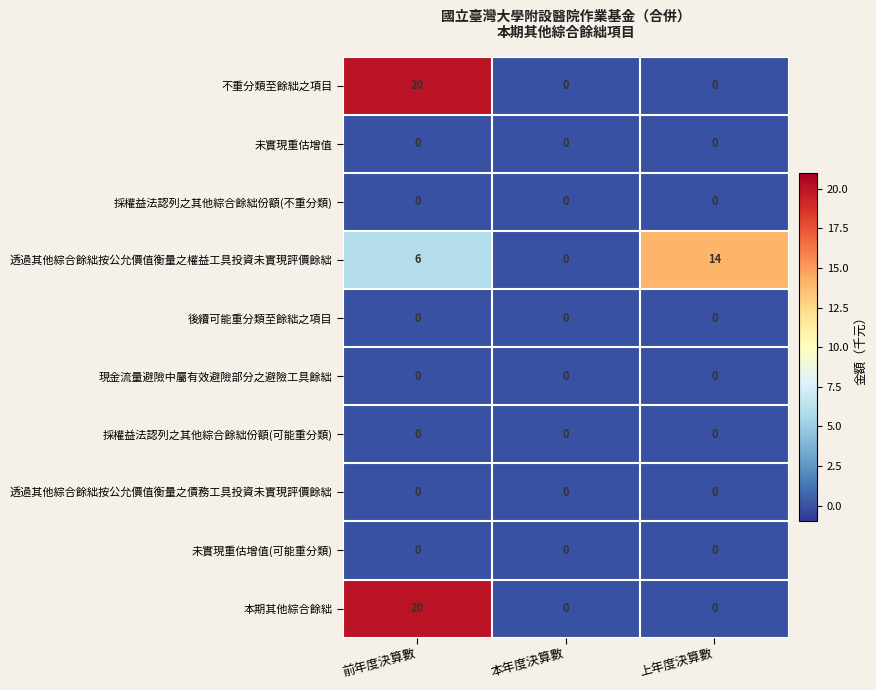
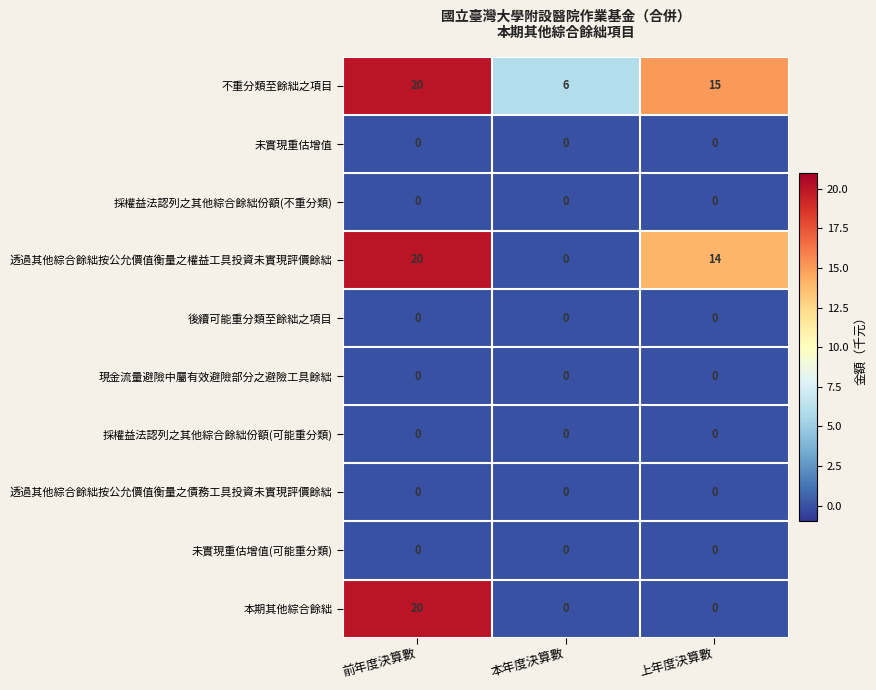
不重分類至餘絀之項目, 本年度決算數: 0 -> 6
不重分類至餘絀之項目, 上年度決算數: 0 -> 15
透過其他綜合餘絀按公允價值衡量之權益工具投資未實現評價餘絀, 前年度決算數: 6 -> 20
